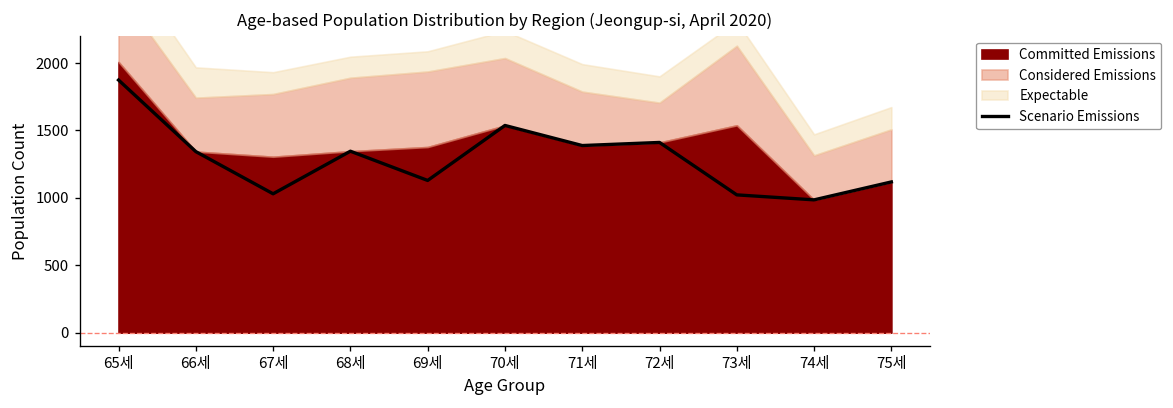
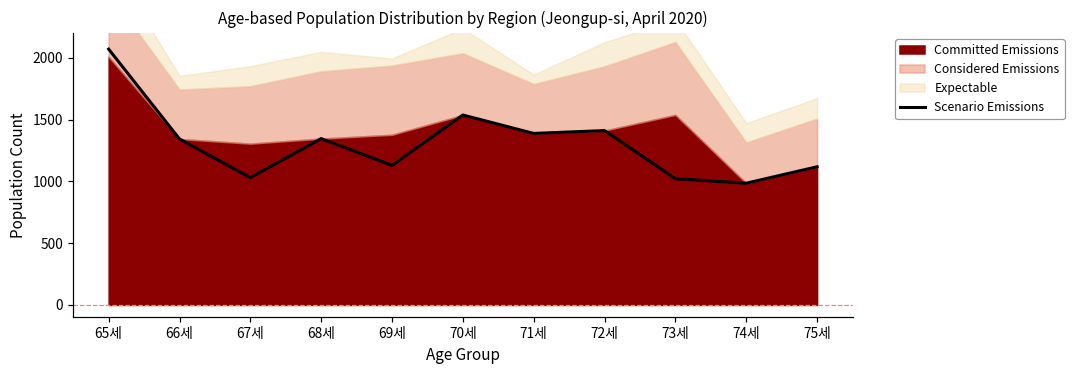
Scenario Emissions, 65세: 1870 -> 2070
Expectable, 66세: 230 -> 110
Expectable, 69세: 150 -> 60
Expectable, 71세: 200 -> 80
Considered Emissions, 72세: 300 -> 520
